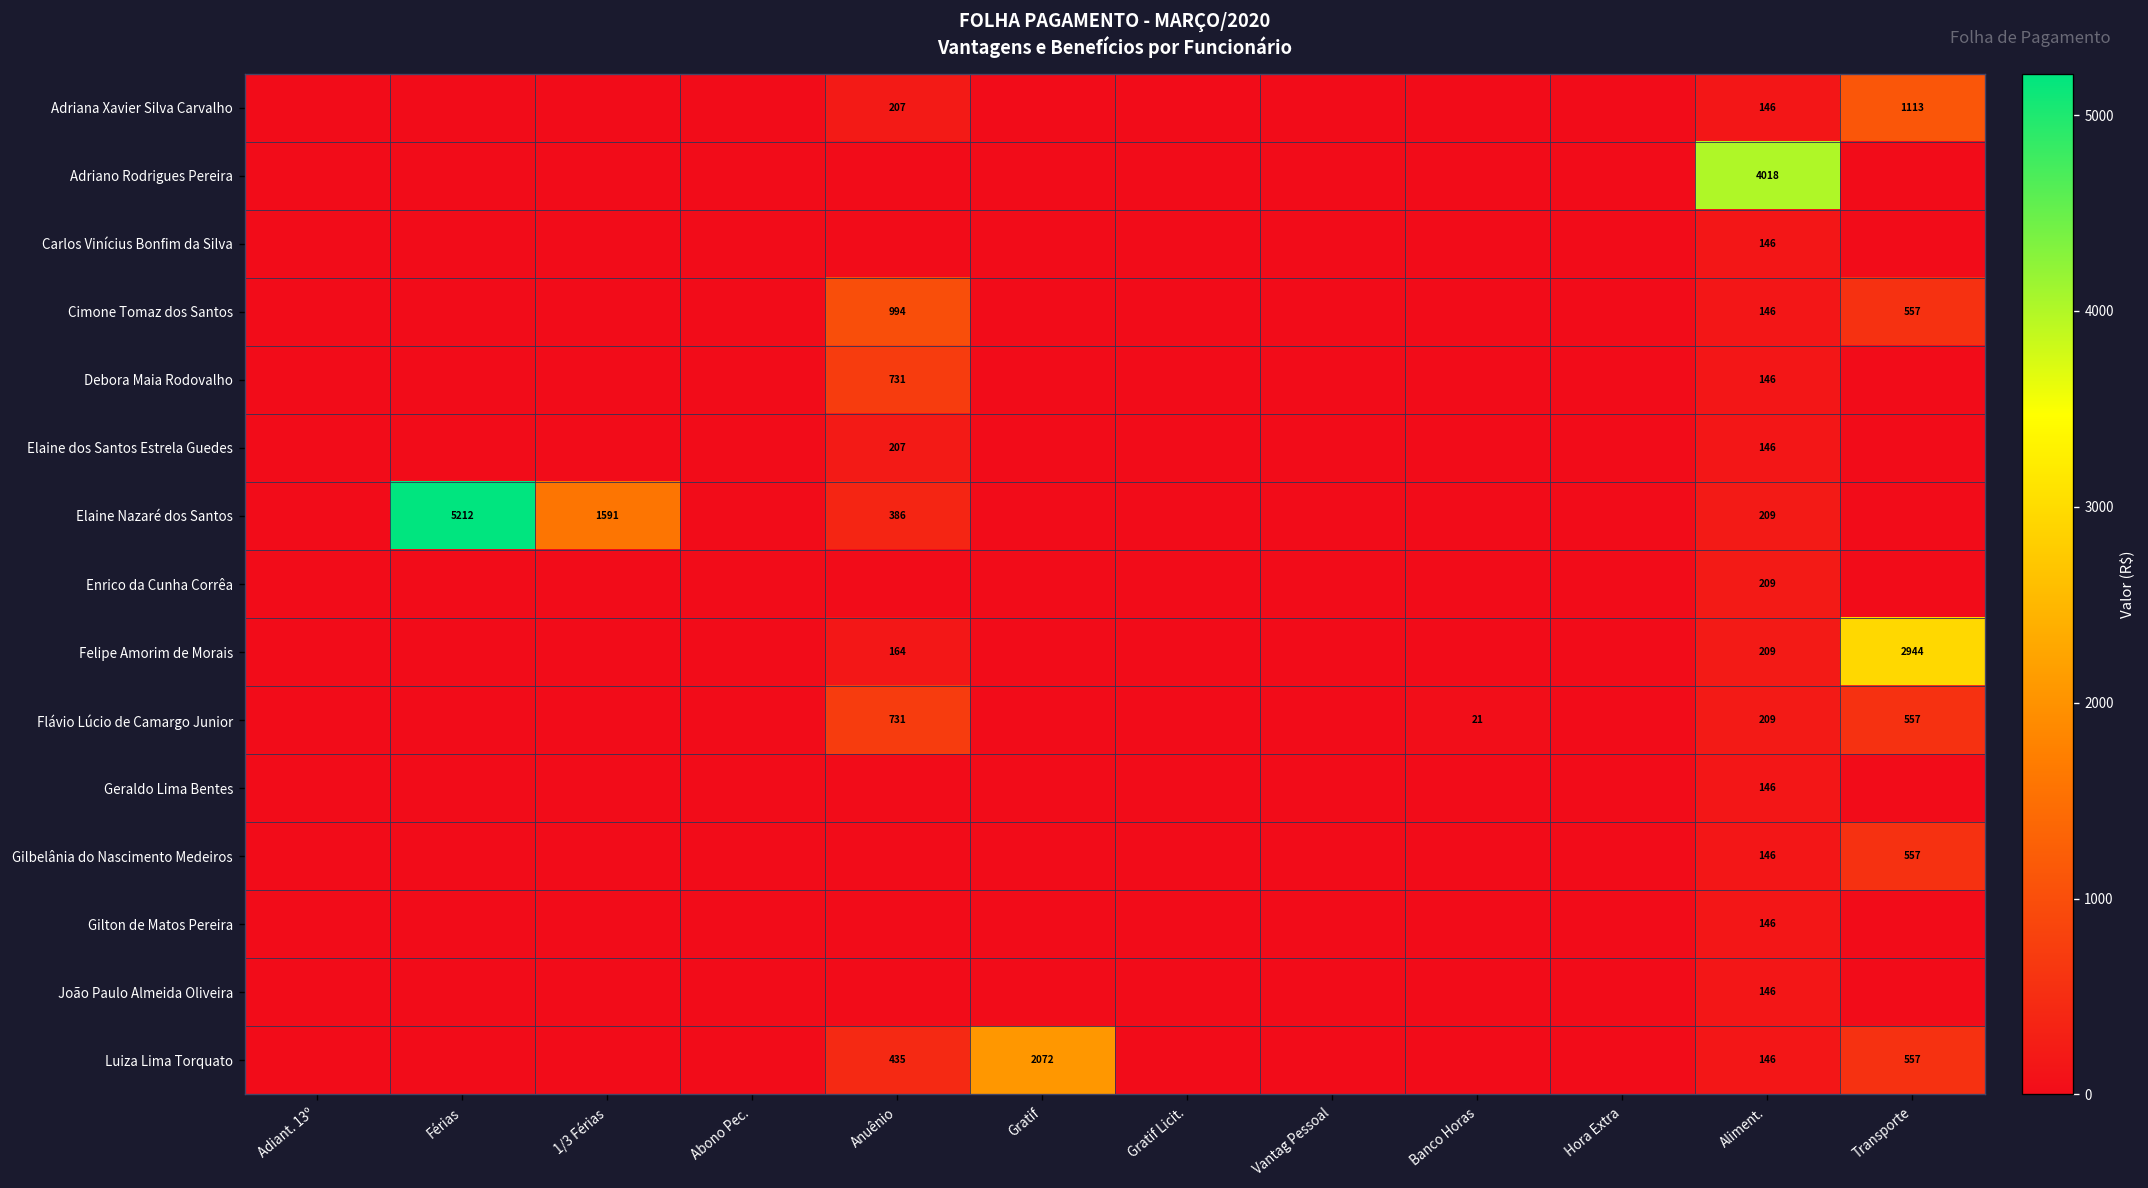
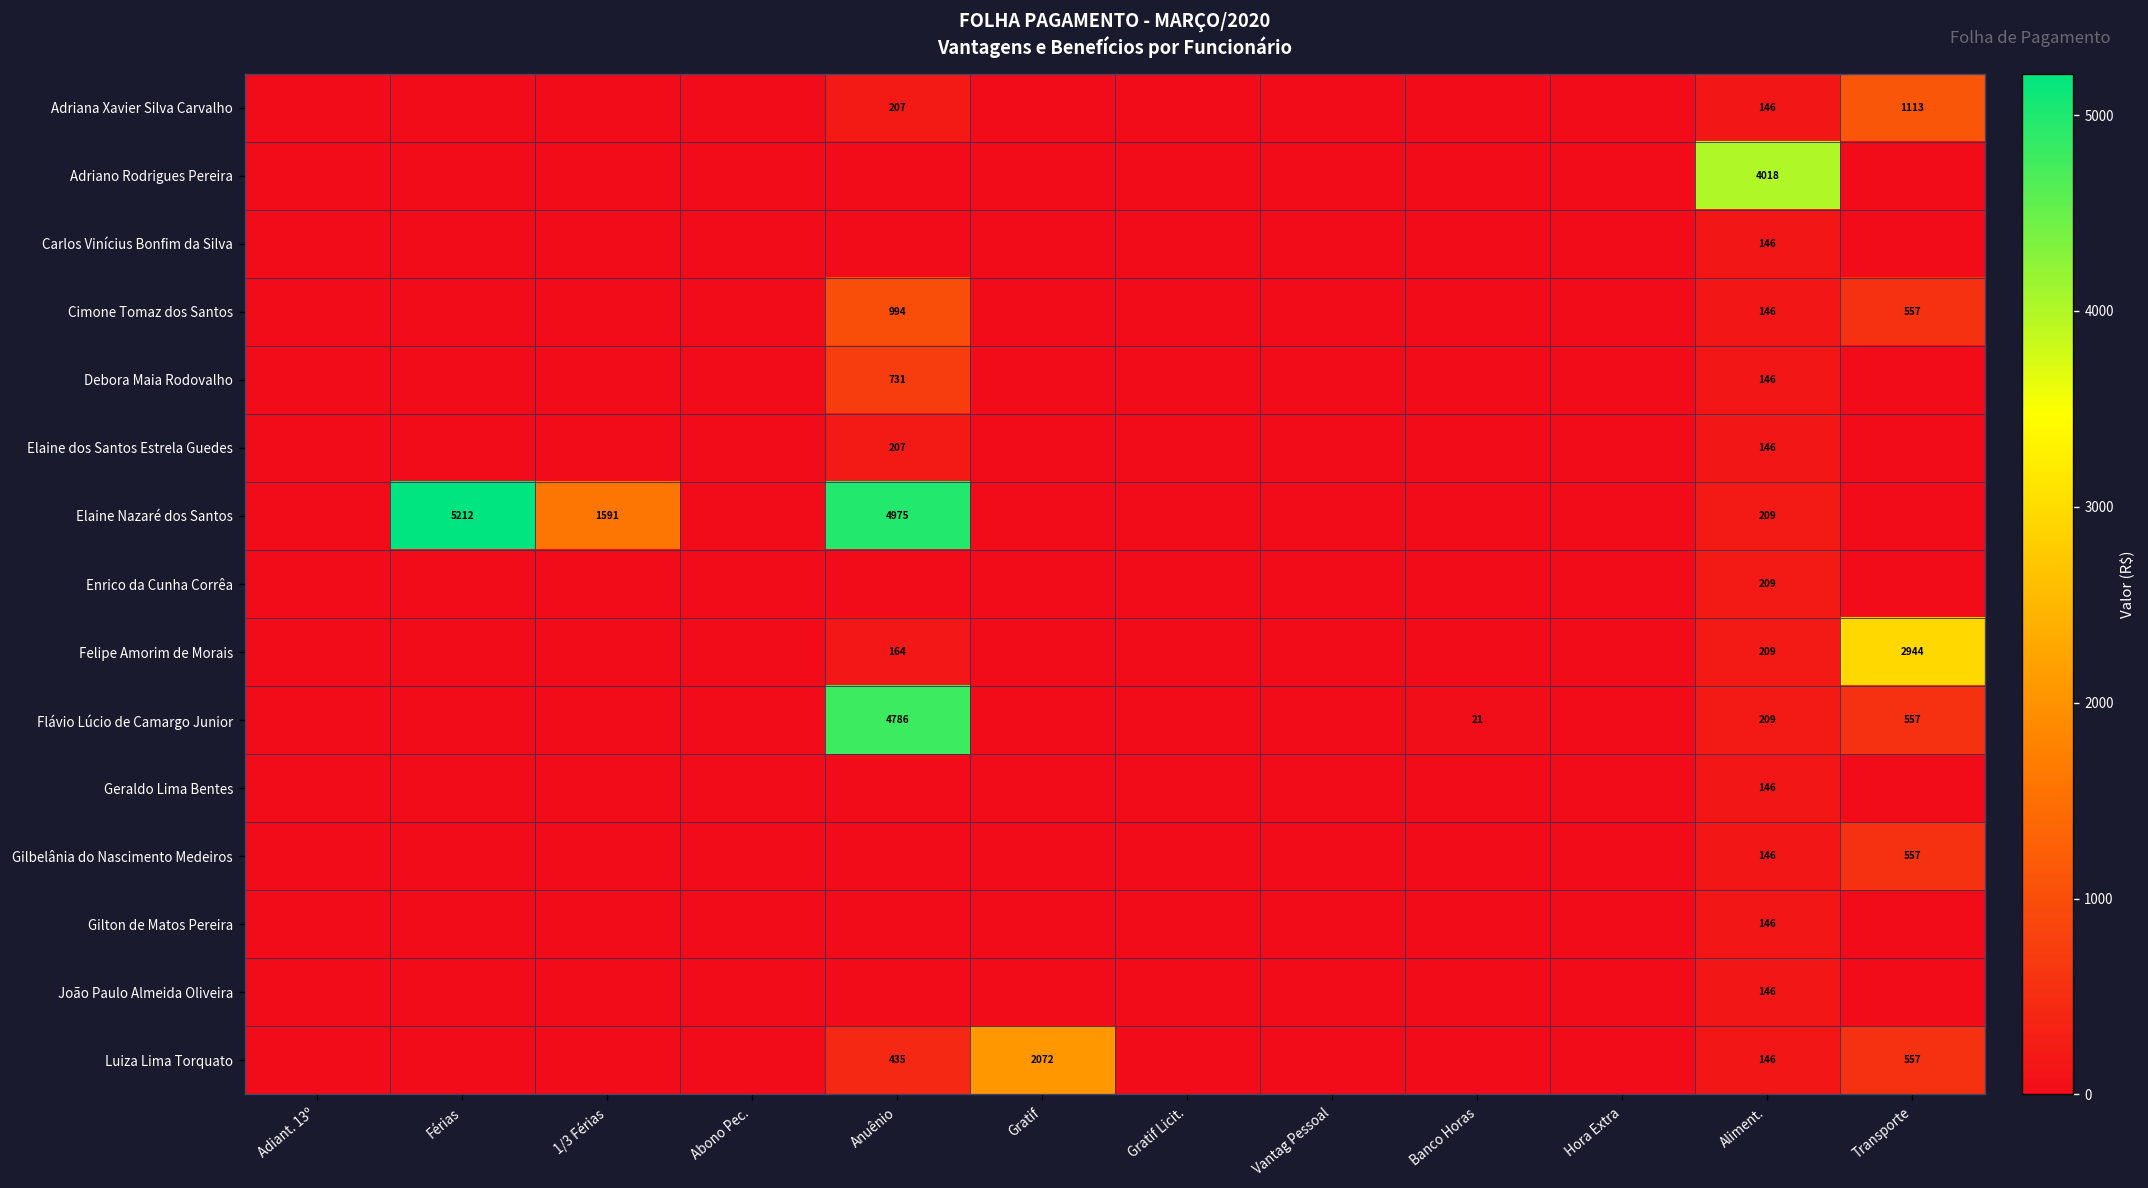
Elaine Nazaré dos Santos, Anuênio: 386 -> 4975
Flávio Lúcio de Camargo Junior, Anuênio: 731 -> 4786
